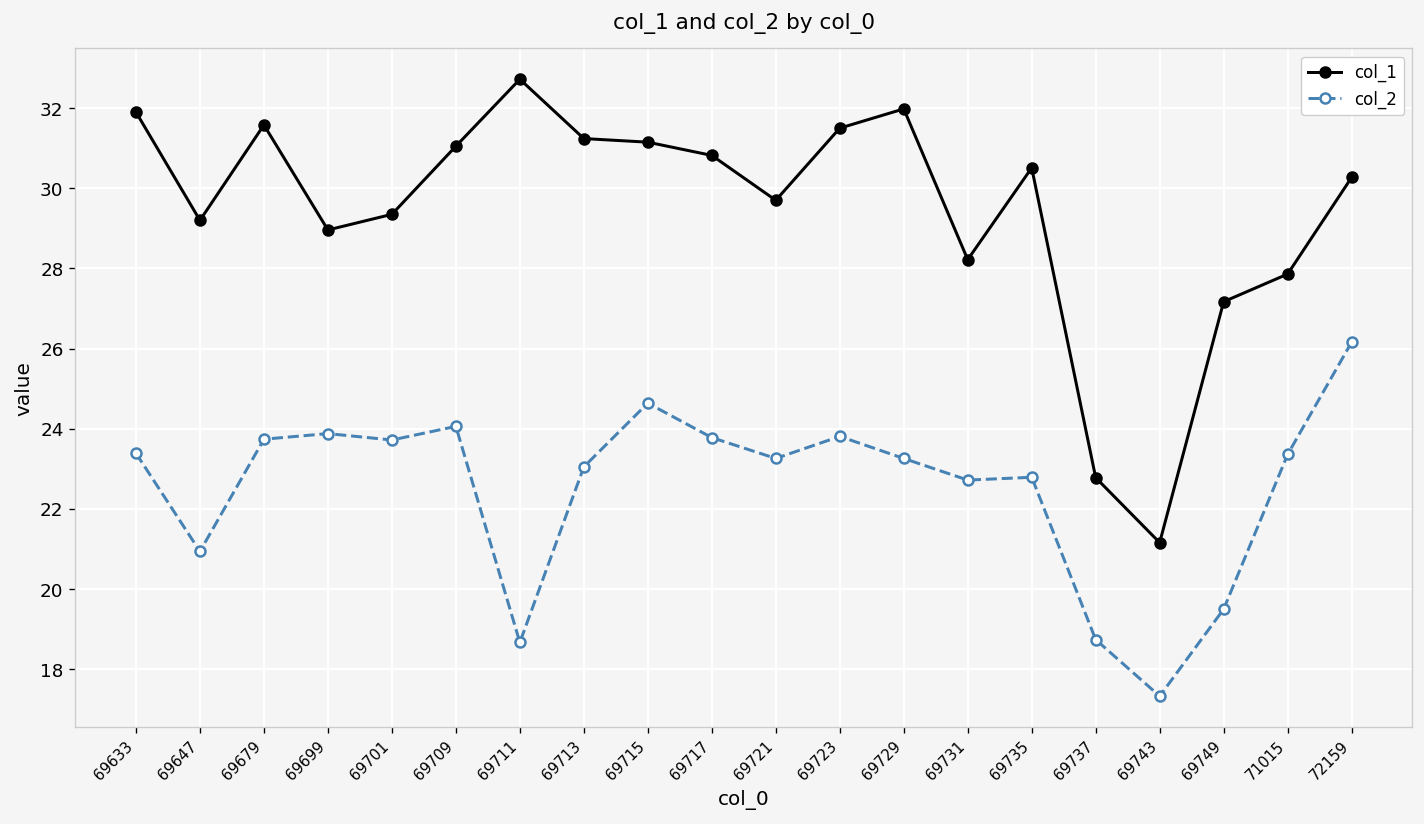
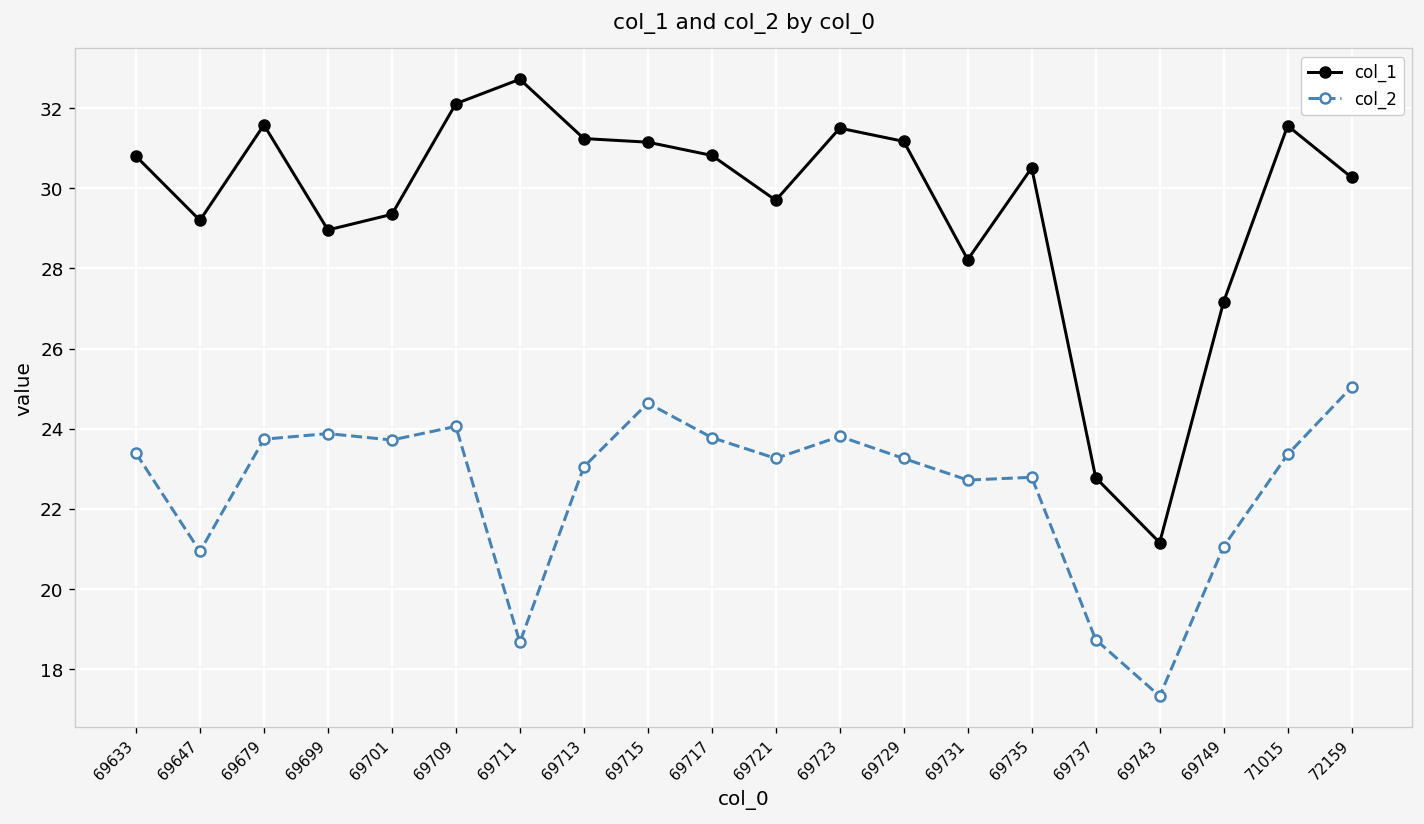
col_1, 69633: 31.9 -> 30.8
col_1, 69709: 31.1 -> 32.1
col_1, 69729: 32.0 -> 31.2
col_2, 69749: 19.5 -> 21.1
col_1, 71015: 27.9 -> 31.6
col_2, 72159: 26.2 -> 25.0
